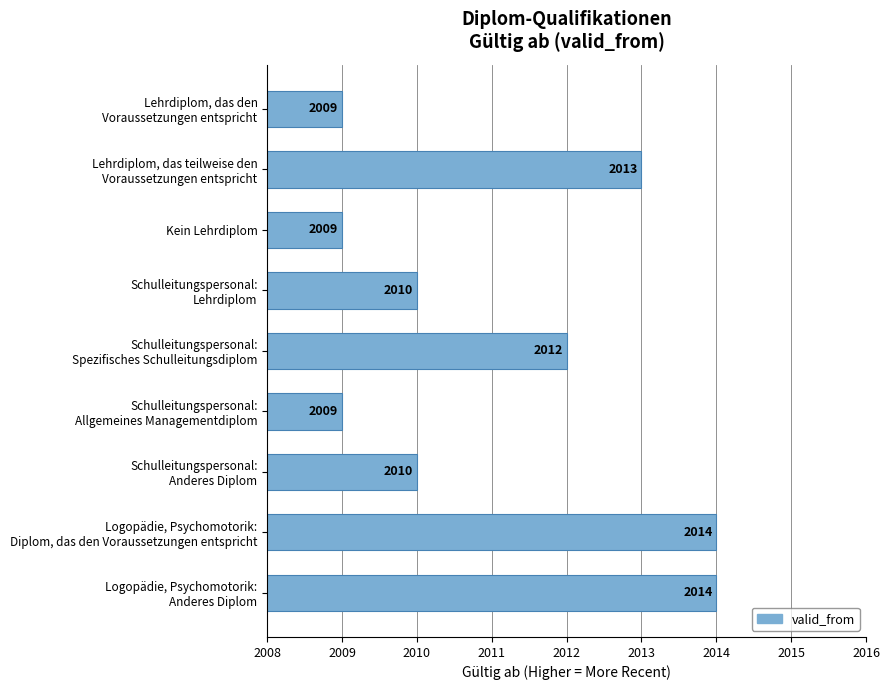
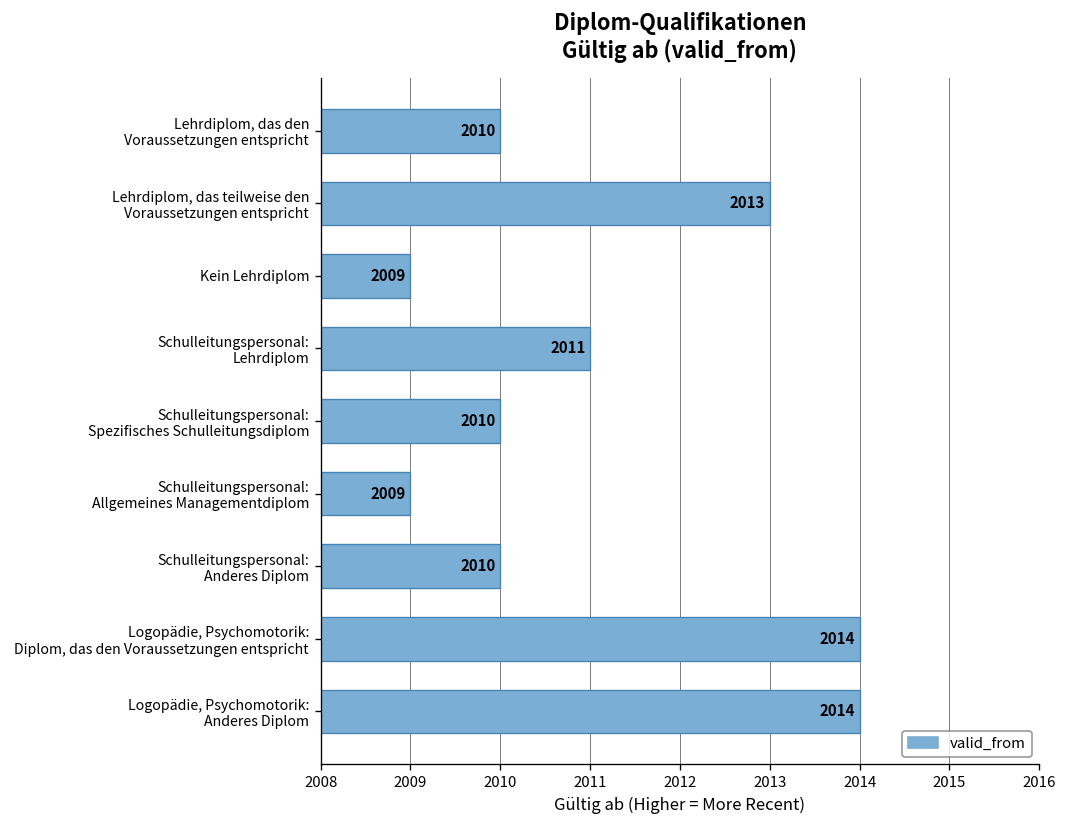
Lehrdiplom, das den Voraussetzungen entspricht: 2009 -> 2010
Schulleitungspersonal: Lehrdiplom: 2010 -> 2011
Schulleitungspersonal: Spezifisches Schulleitungsdiplom: 2012 -> 2010
